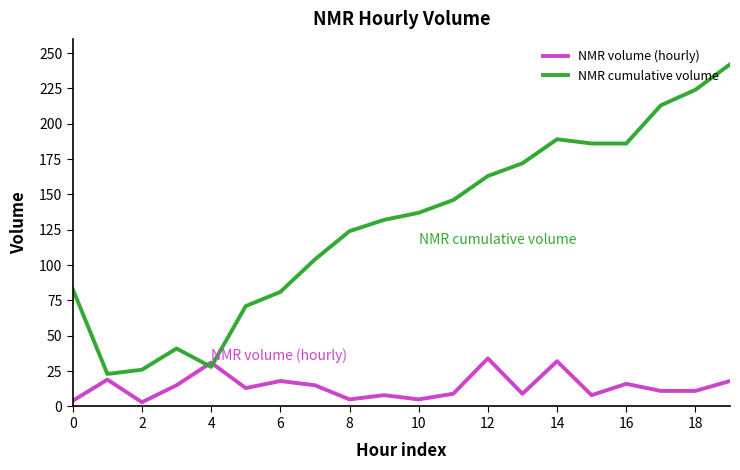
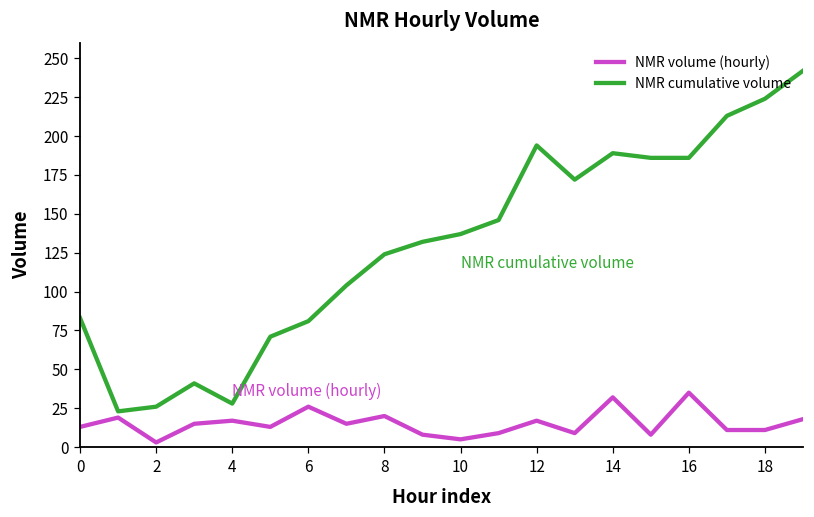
NMR volume (hourly), 0: 4 -> 13
NMR volume (hourly), 4: 31 -> 17
NMR volume (hourly), 6: 18 -> 26
NMR volume (hourly), 8: 5 -> 20
NMR volume (hourly), 12: 34 -> 17
NMR cumulative volume, 12: 163 -> 194
NMR volume (hourly), 16: 16 -> 35
